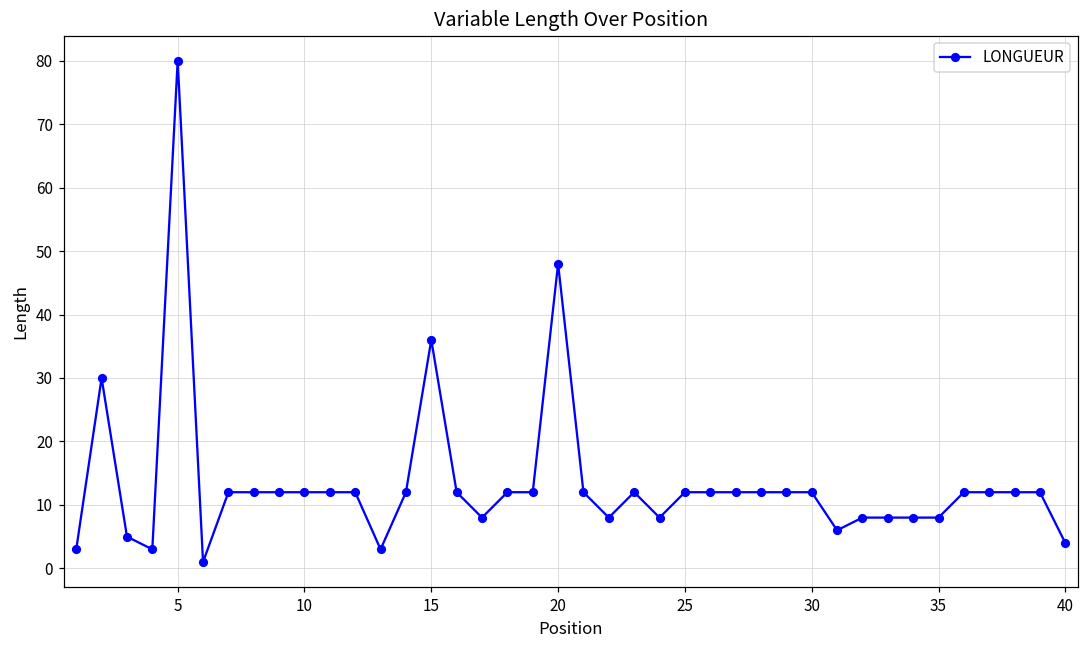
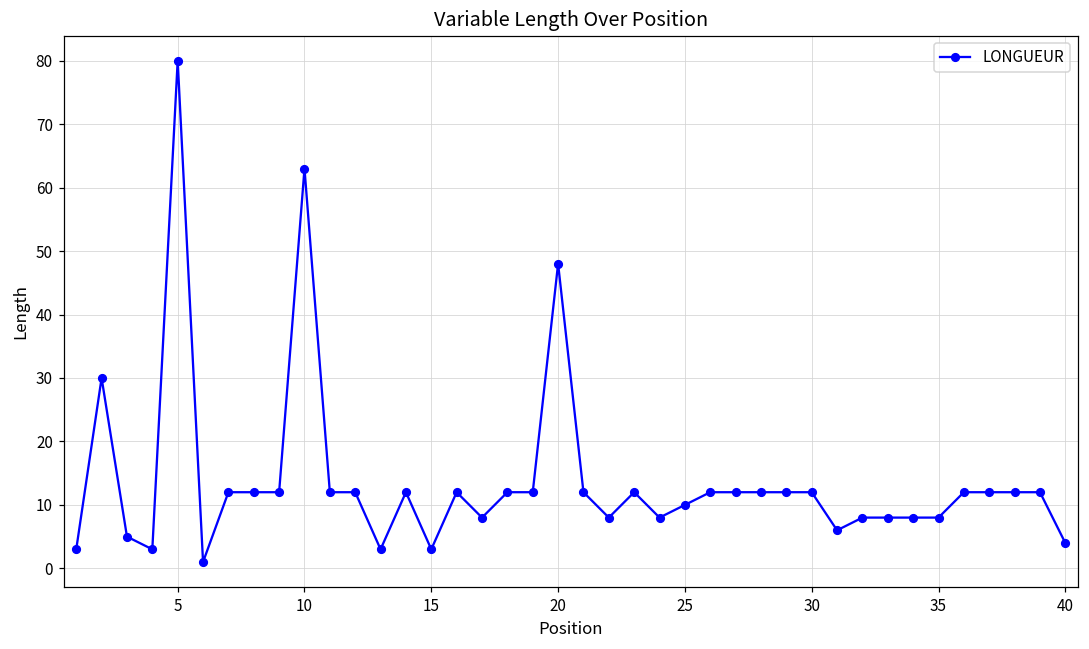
10: 12 -> 63
15: 36 -> 3
25: 12 -> 10
